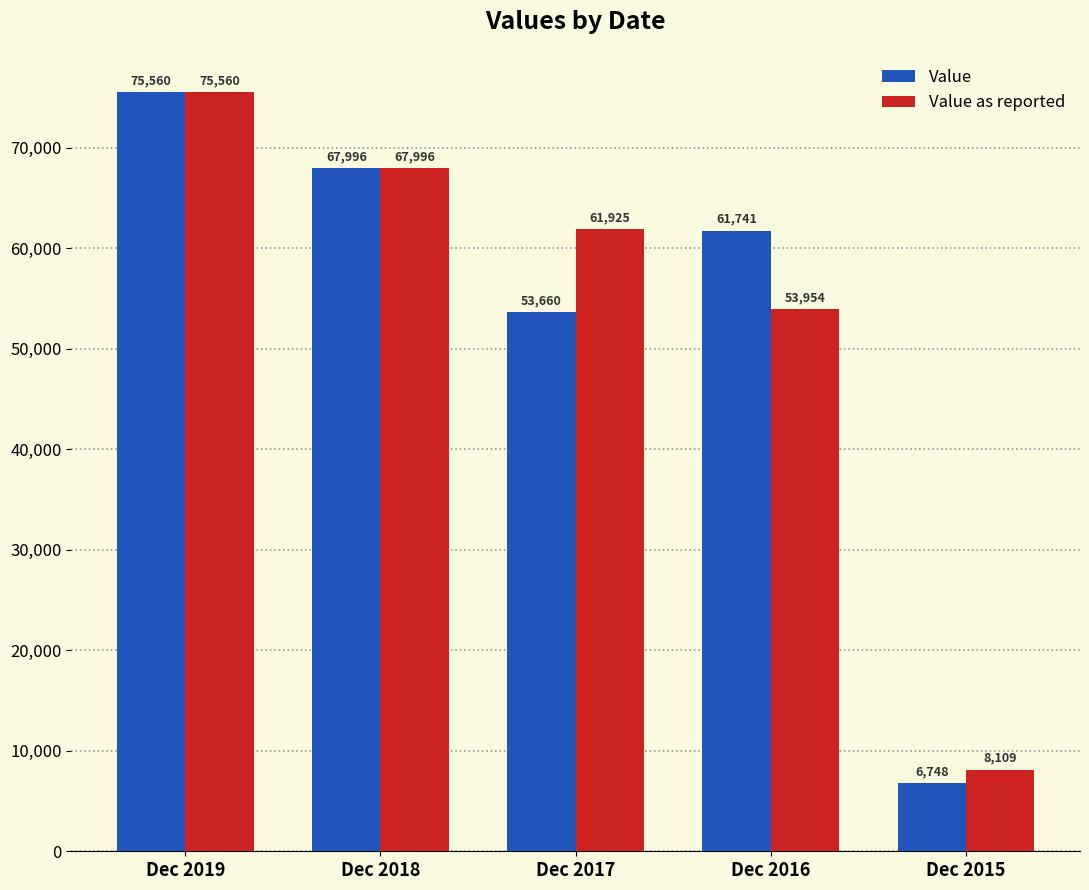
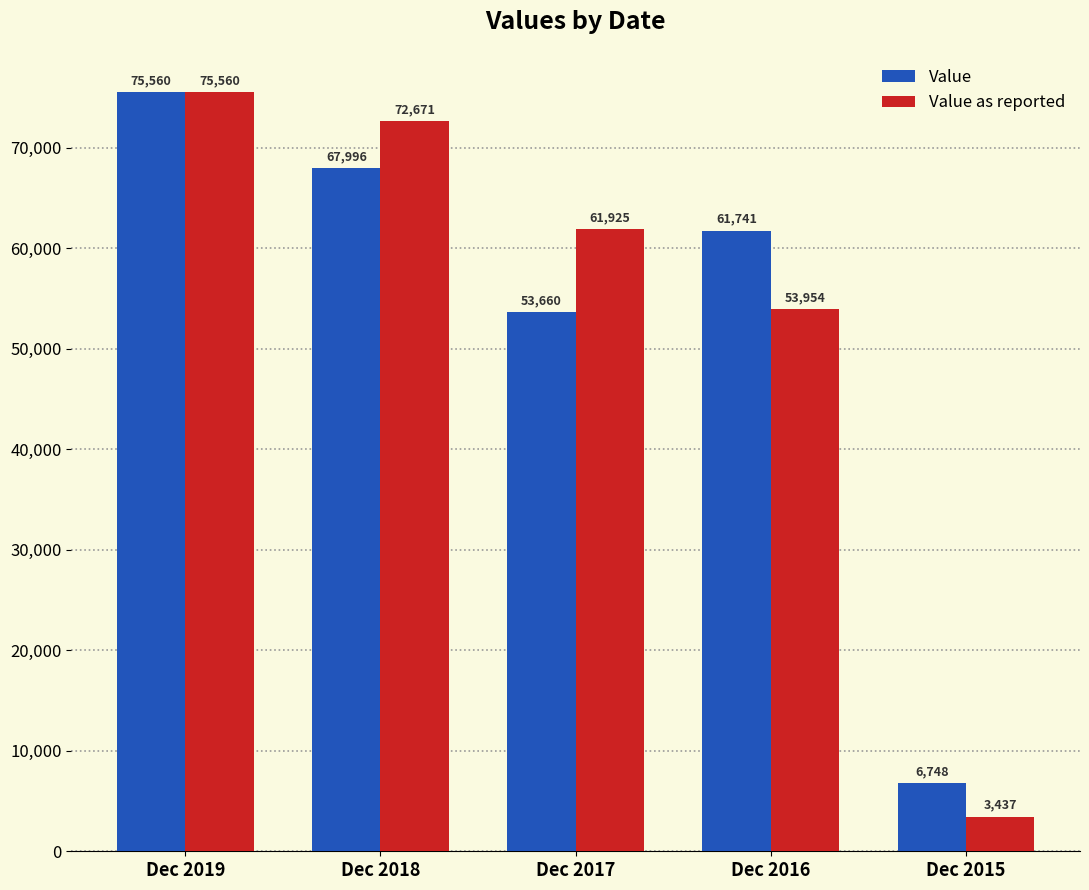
Value as reported, Dec 2018: 67,996 -> 72,671
Value as reported, Dec 2015: 8,109 -> 3,437
